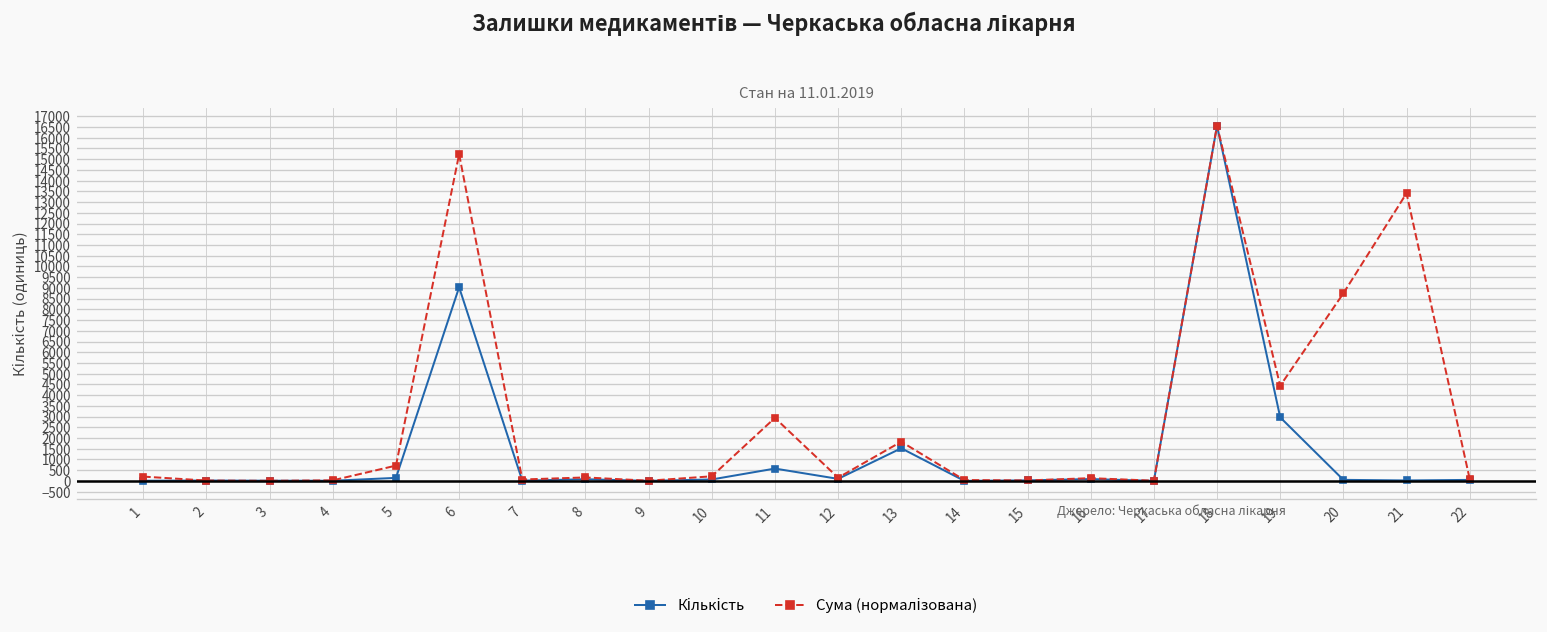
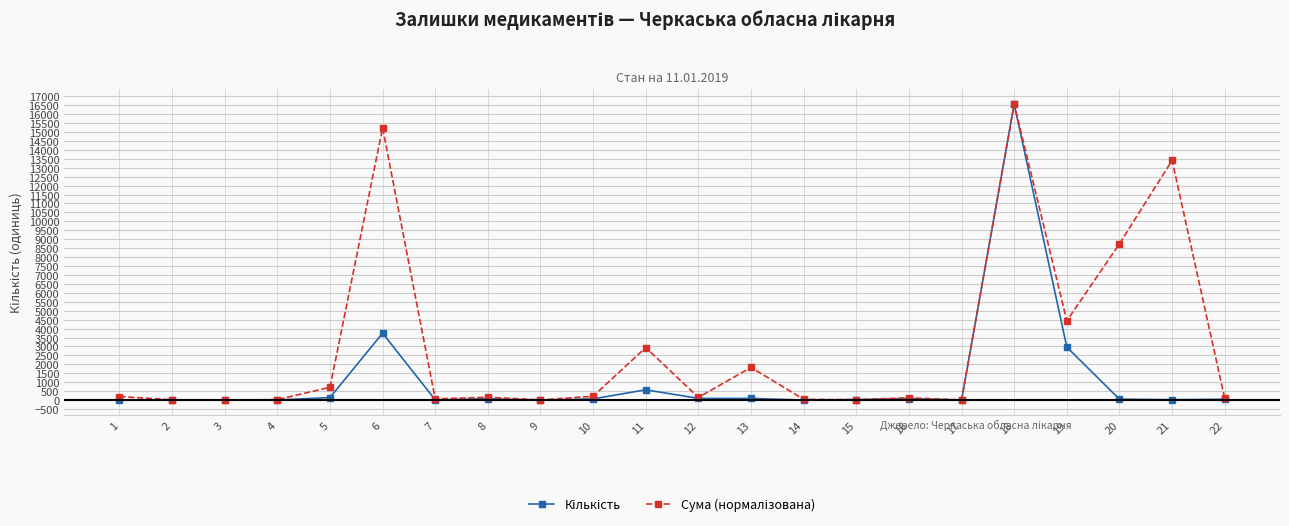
Кількість, 6: 9000 -> 3700
Кількість, 13: 1500 -> 100
